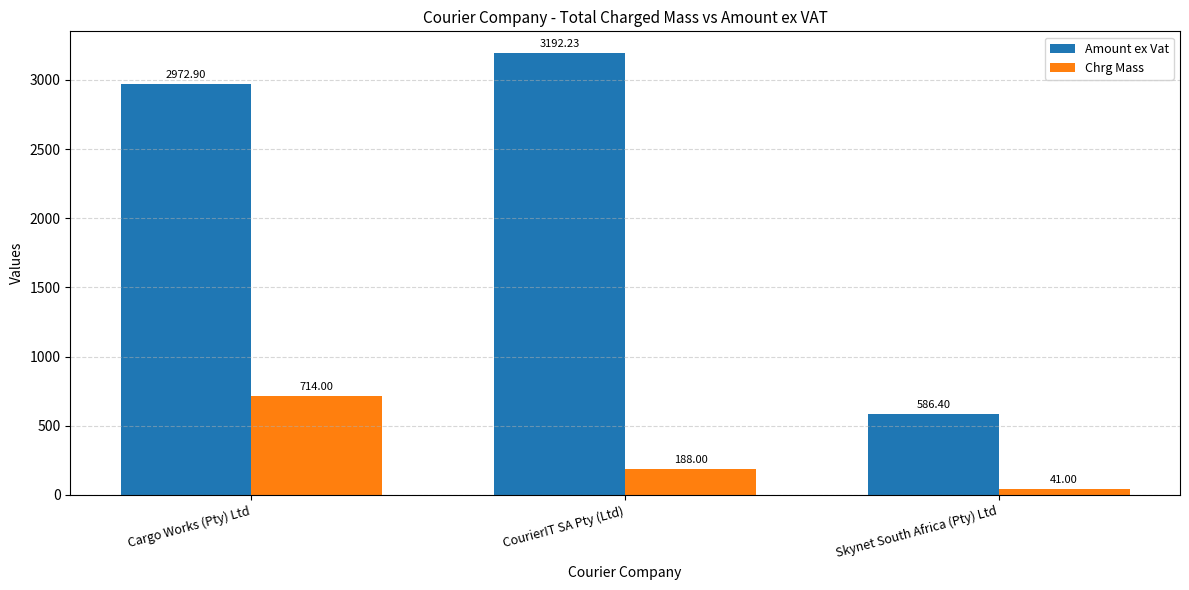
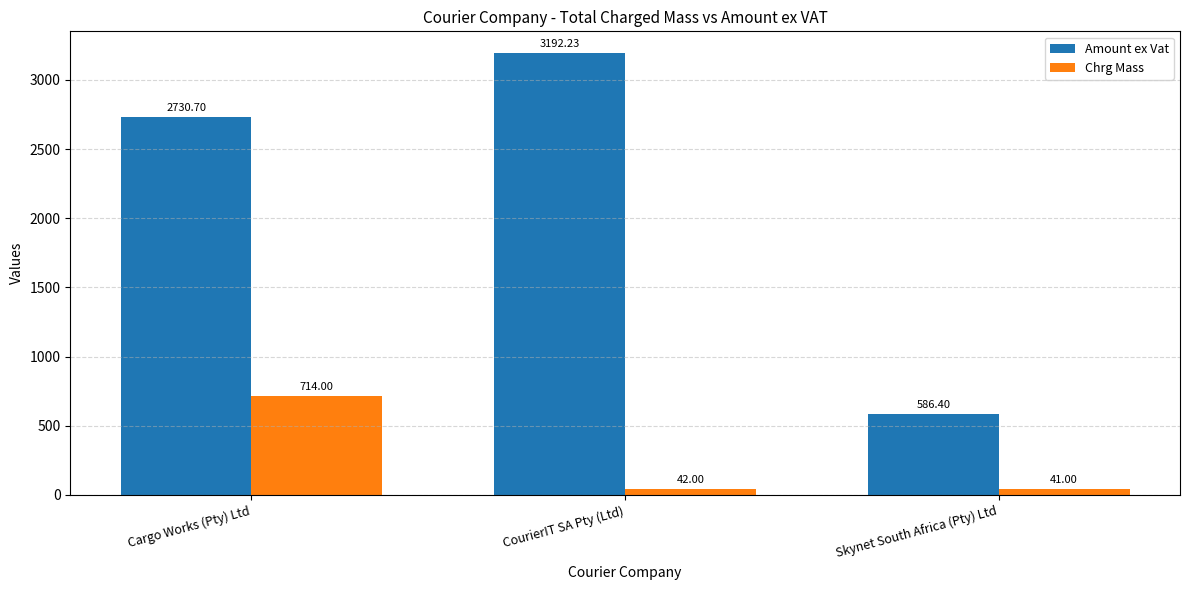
Amount ex Vat, Cargo Works (Pty) Ltd: 2972.90 -> 2730.70
Chrg Mass, CourierIT SA Pty (Ltd): 188.00 -> 42.00
